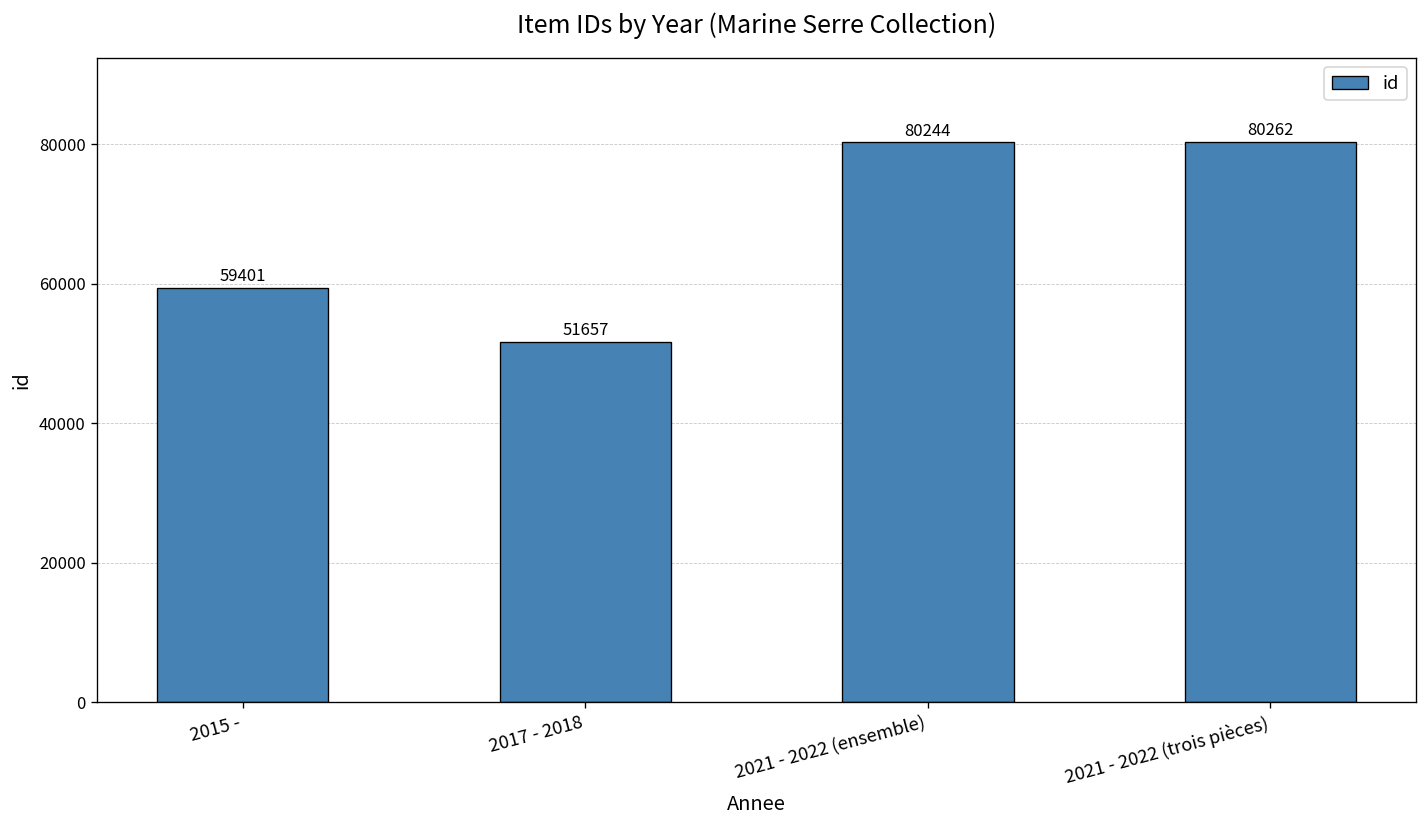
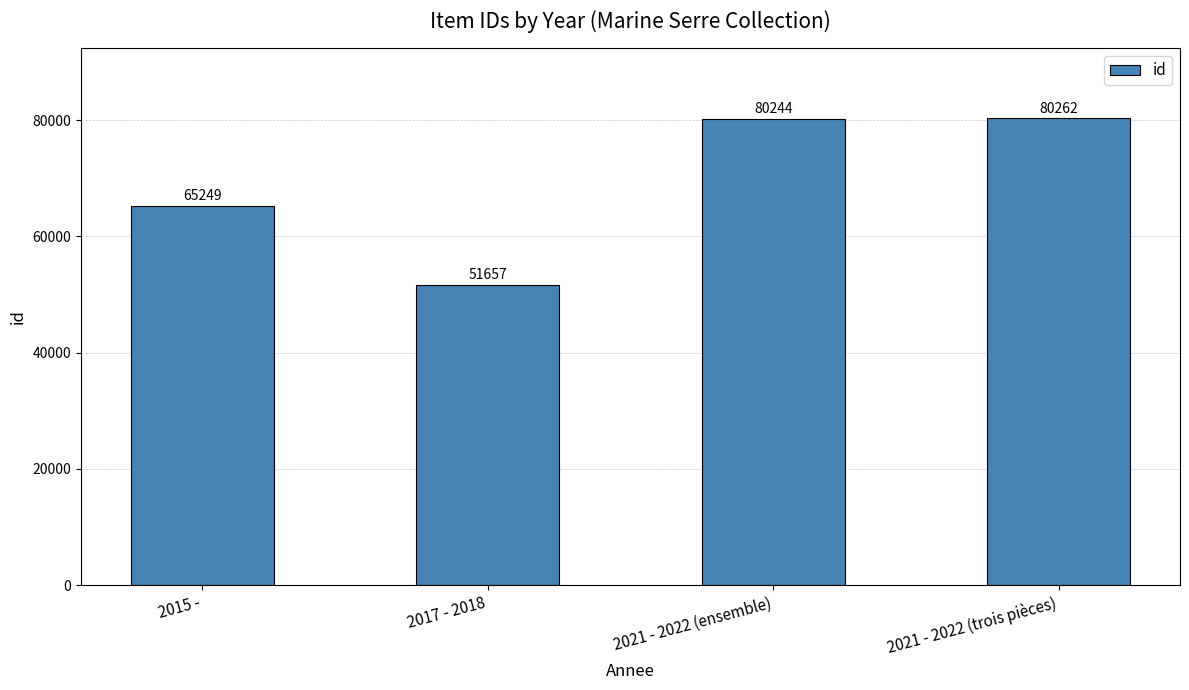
2015 -: 59401 -> 65249
